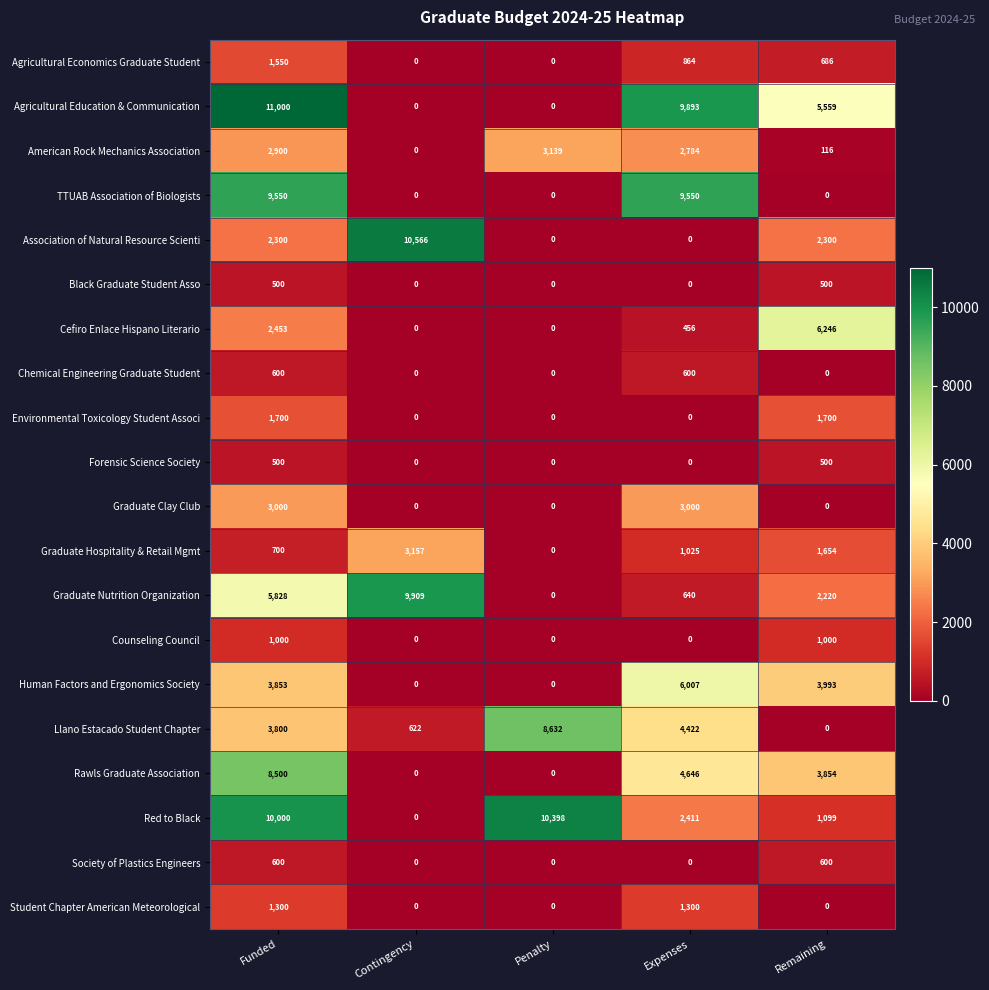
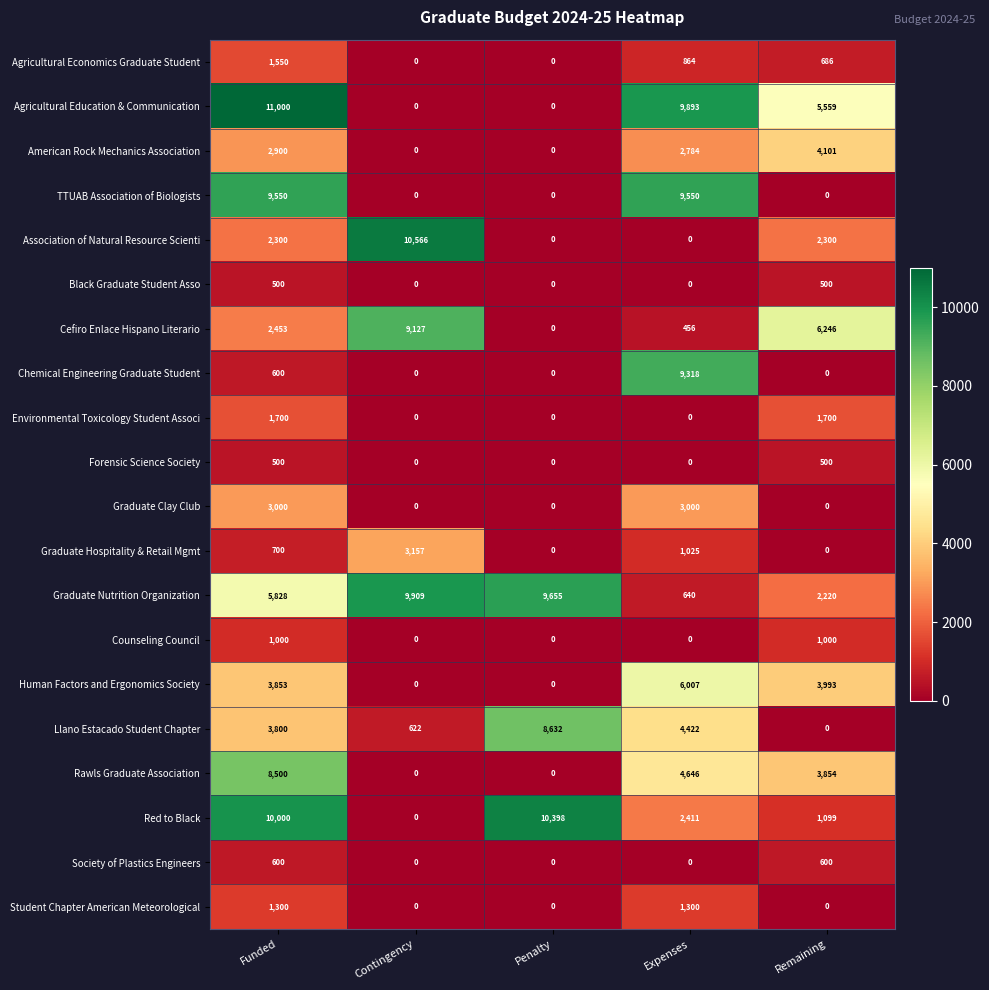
American Rock Mechanics Association, Penalty: 3,139 -> 0
American Rock Mechanics Association, Remaining: 116 -> 4,101
Cefiro Enlace Hispano Literario, Contingency: 0 -> 9,127
Chemical Engineering Graduate Student, Expenses: 600 -> 9,318
Graduate Hospitality & Retail Mgmt, Remaining: 1,654 -> 0
Graduate Nutrition Organization, Penalty: 0 -> 9,655
